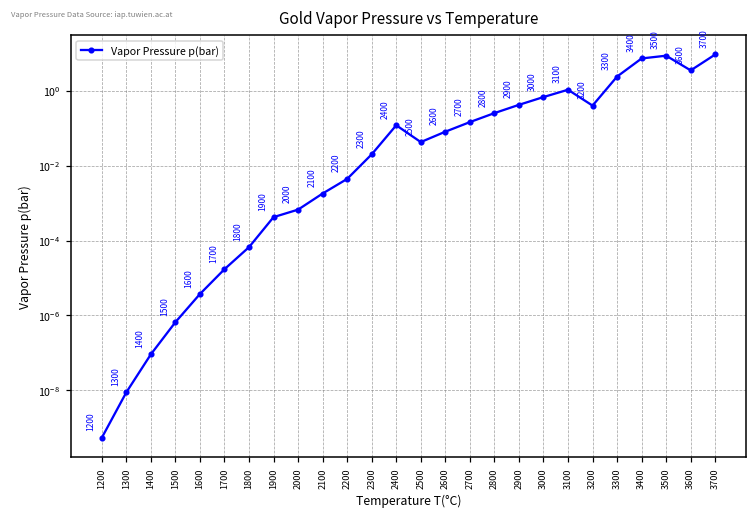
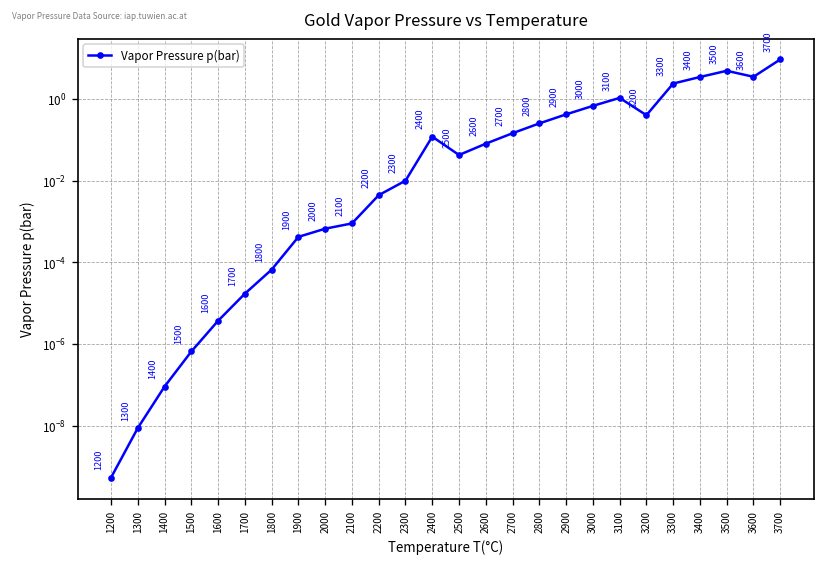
2100: 0.002 -> 0.0009
2300: 0.02 -> 0.01
3400: 7 -> 3
3500: 9 -> 5
